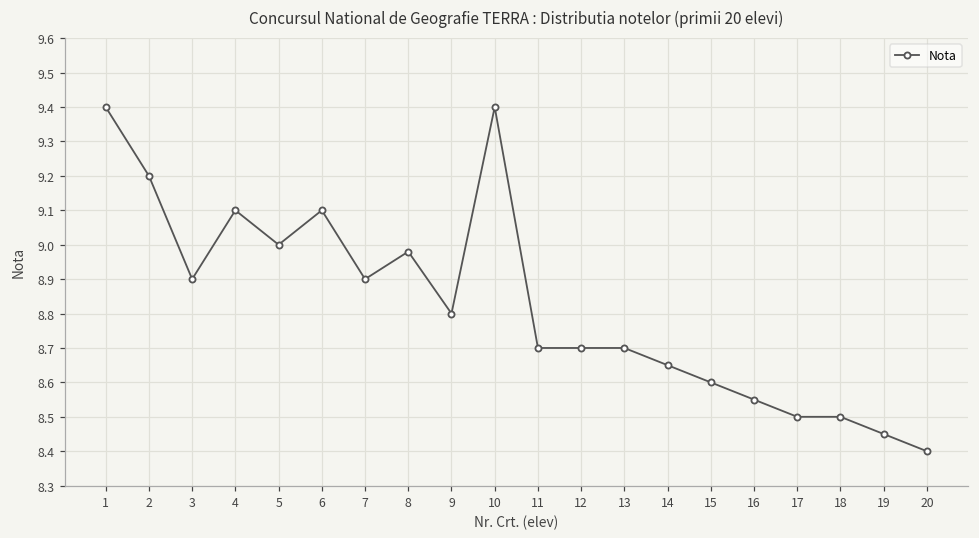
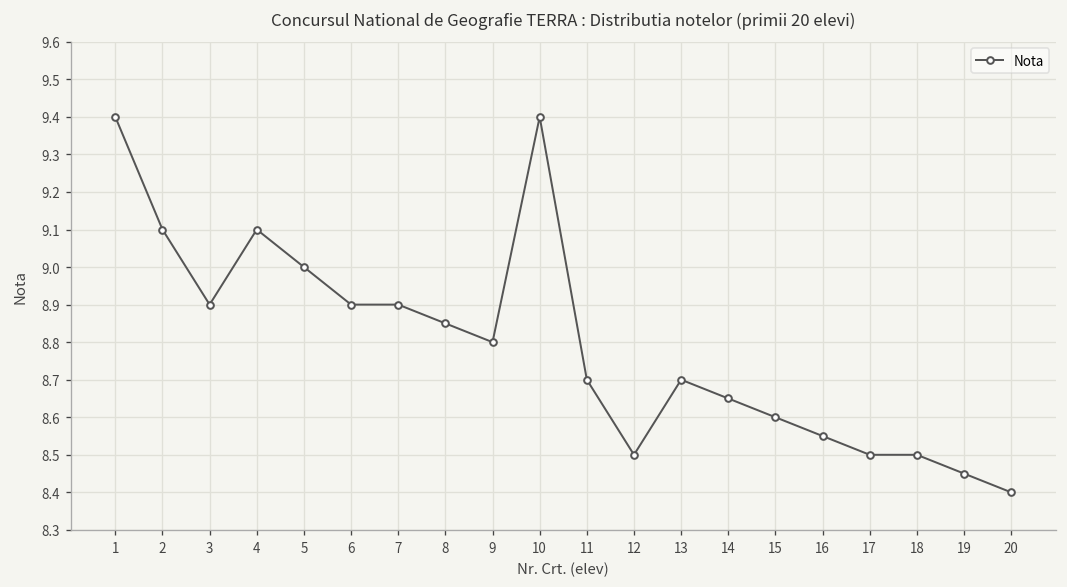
2: 9.2 -> 9.1
6: 9.1 -> 8.9
8: 8.98 -> 8.85
12: 8.7 -> 8.5
